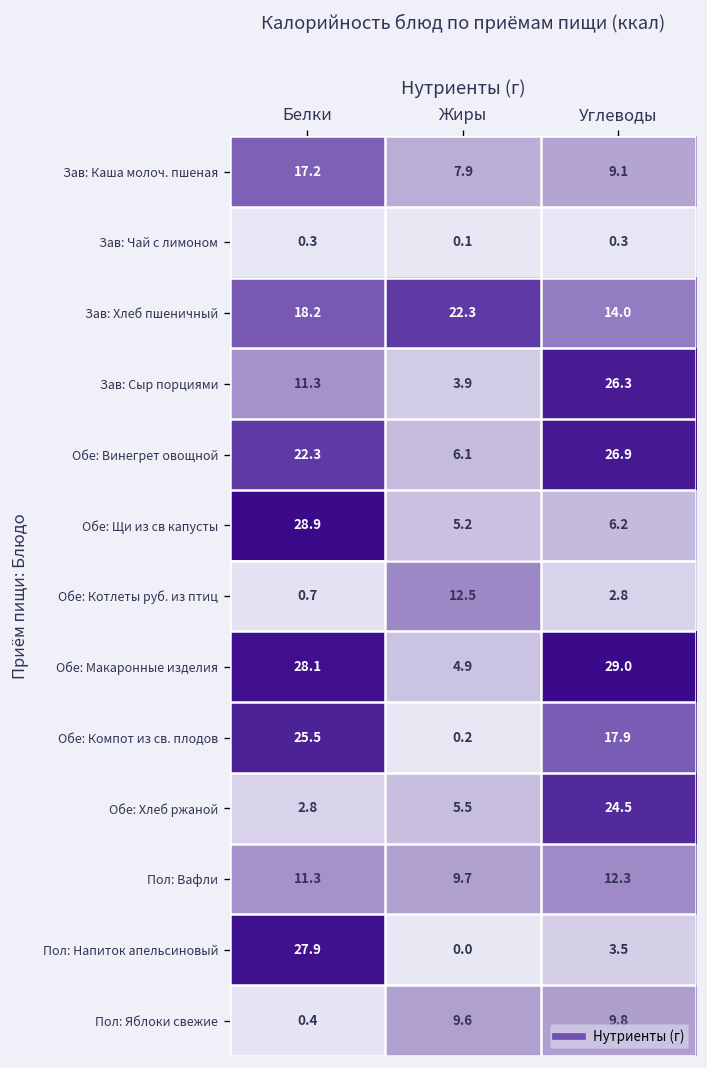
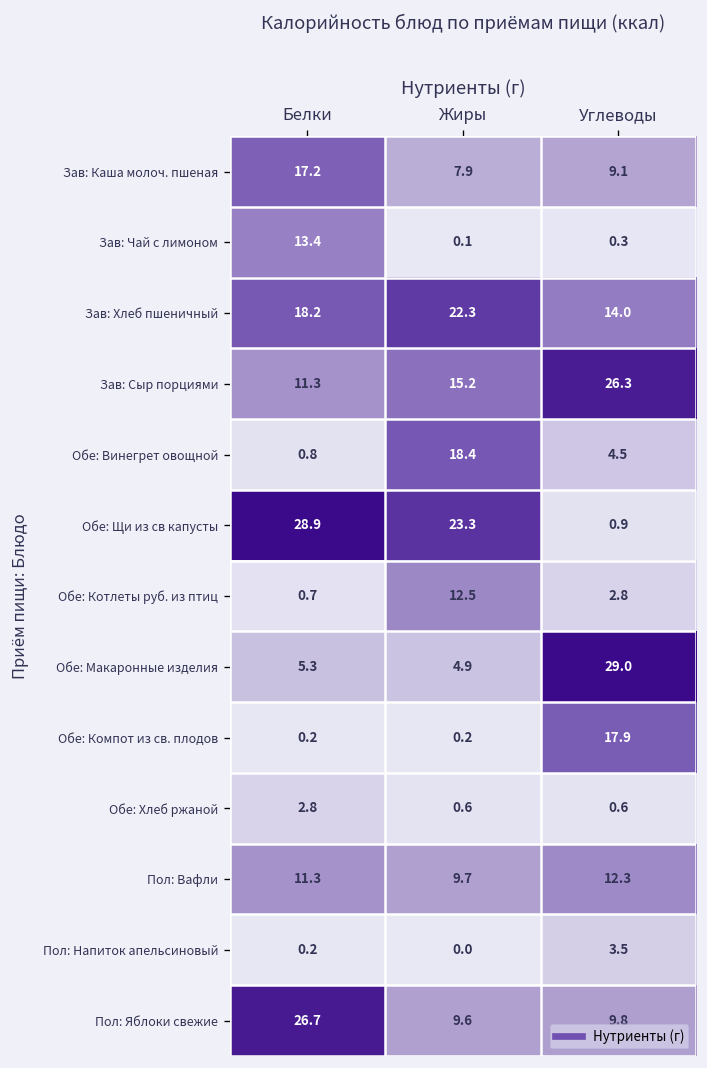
Зав: Чай с лимоном, Белки: 0.3 -> 13.4
Зав: Сыр порциями, Жиры: 3.9 -> 15.2
Обе: Винегрет овощной, Белки: 22.3 -> 0.8
Обе: Винегрет овощной, Жиры: 6.1 -> 18.4
Обе: Винегрет овощной, Углеводы: 26.9 -> 4.5
Обе: Щи из св капусты, Жиры: 5.2 -> 23.3
Обе: Щи из св капусты, Углеводы: 6.2 -> 0.9
Обе: Макаронные изделия, Белки: 28.1 -> 5.3
Обе: Компот из св. плодов, Белки: 25.5 -> 0.2
Обе: Хлеб ржаной, Жиры: 5.5 -> 0.6
Обе: Хлеб ржаной, Углеводы: 24.5 -> 0.6
Пол: Напиток апельсиновый, Белки: 27.9 -> 0.2
Пол: Яблоки свежие, Белки: 0.4 -> 26.7
